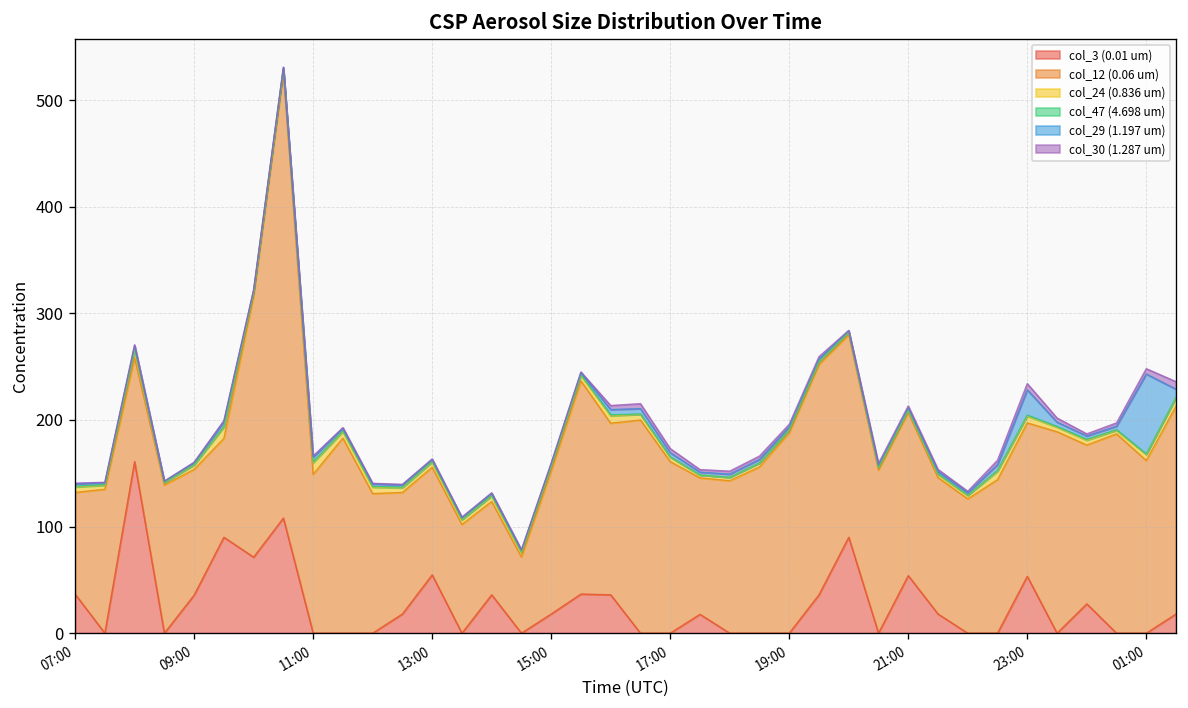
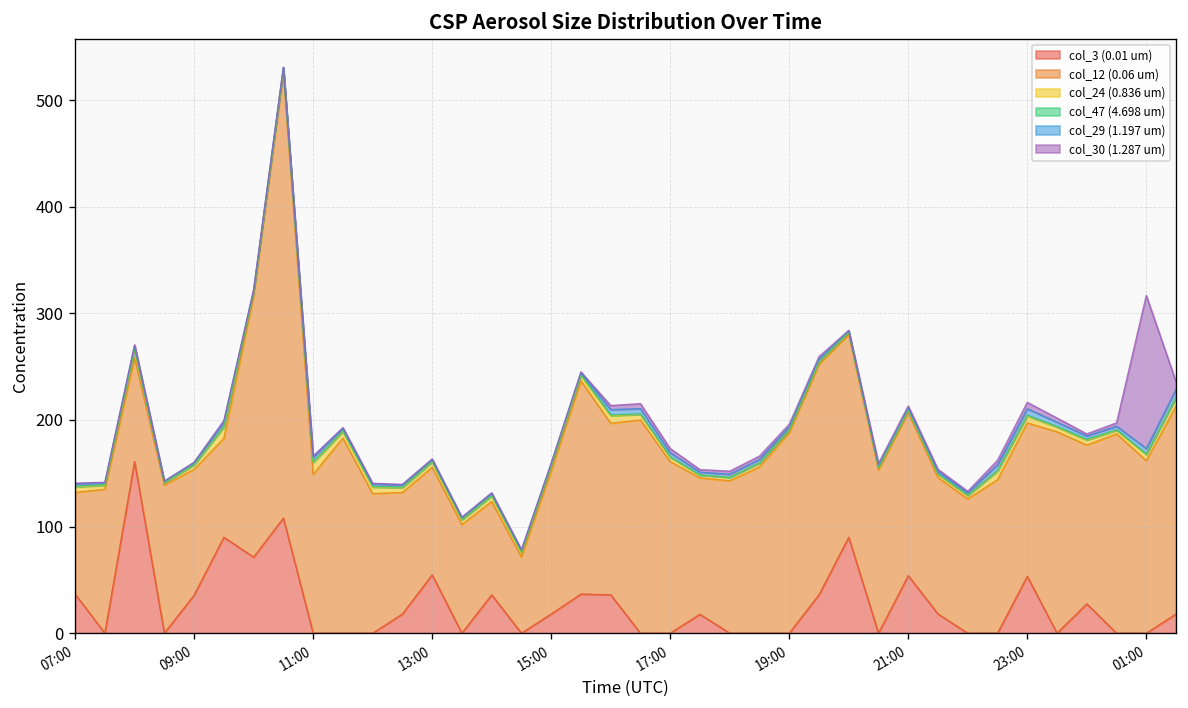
col_29 (1.197 um), 23:00: 20 -> 10
col_29 (1.197 um), 01:00: 80 -> 10
col_30 (1.287 um), 01:00: 10 -> 140
